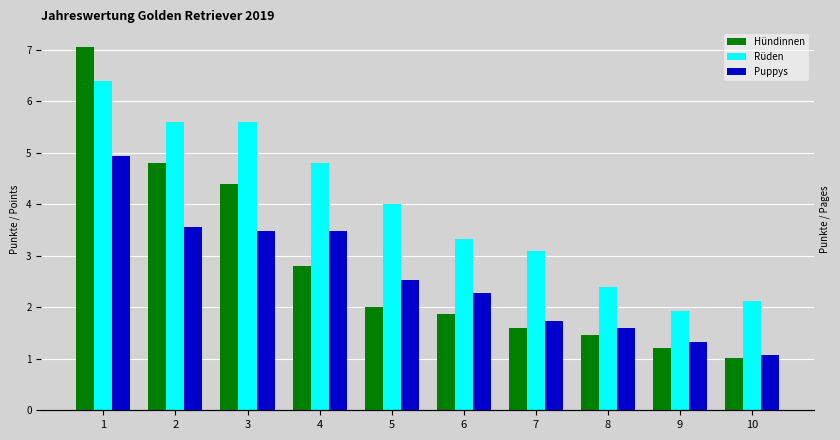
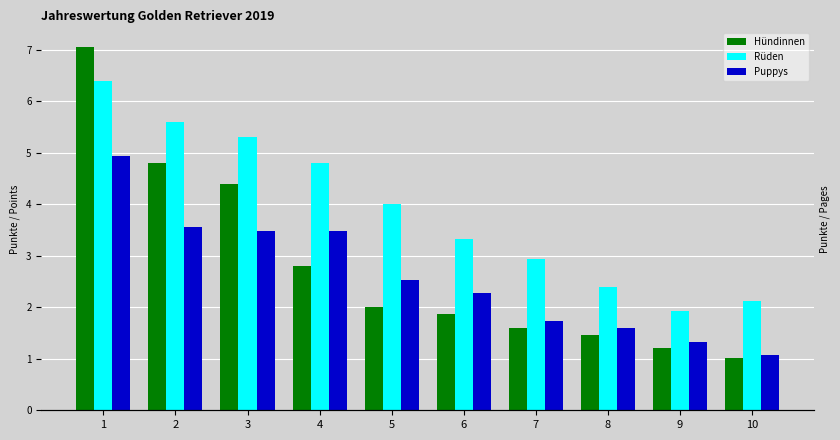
Rüden, 3: 5.6 -> 5.3
Rüden, 7: 3.1 -> 2.9
